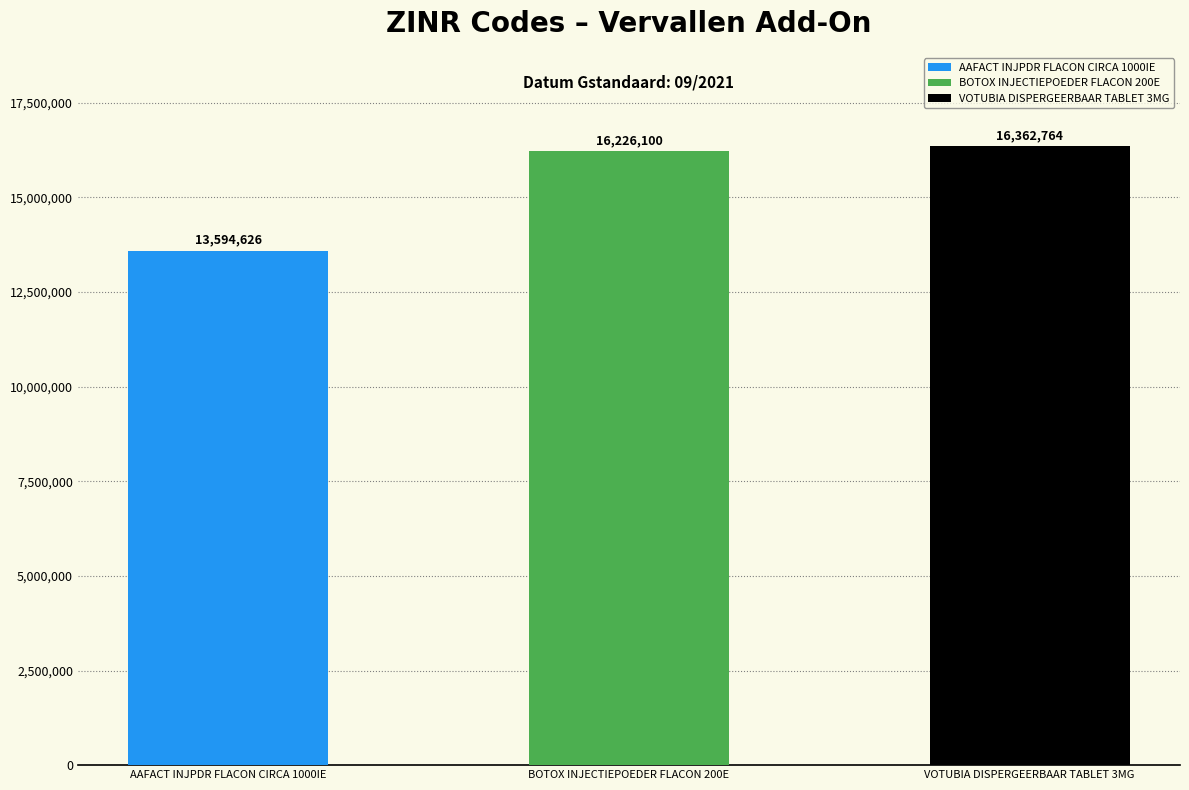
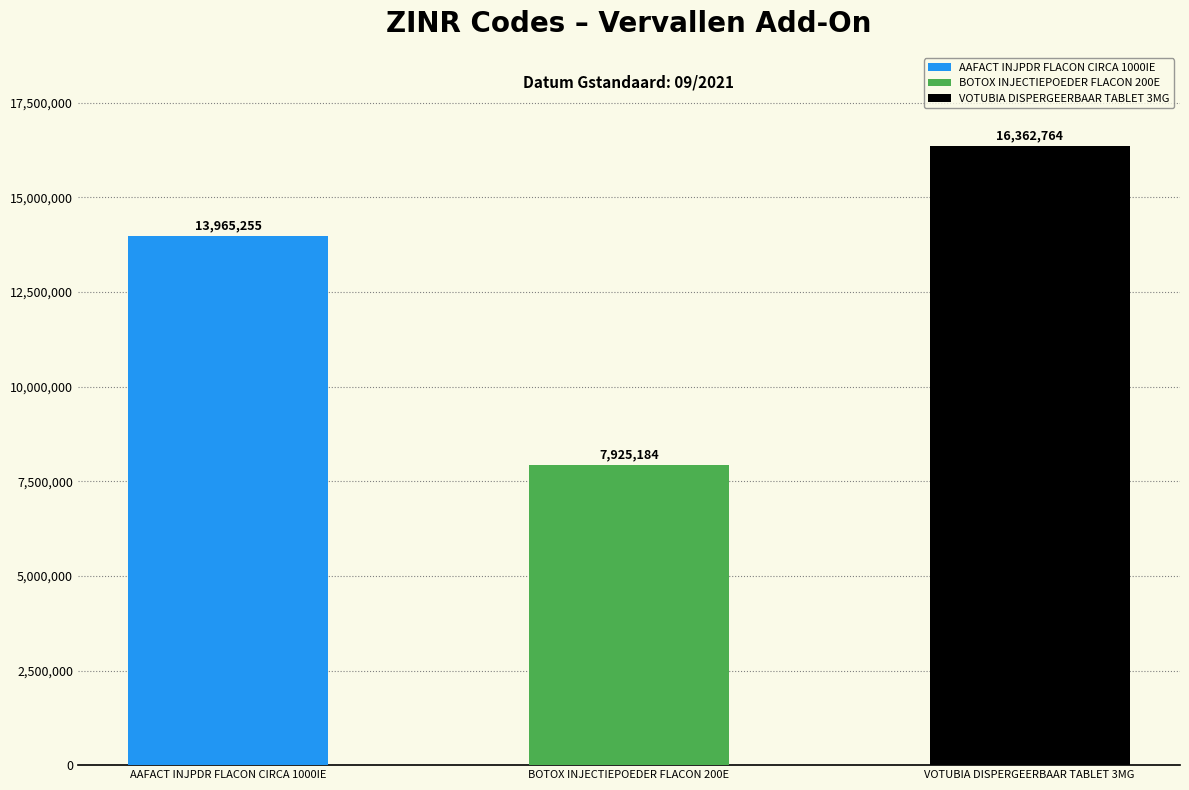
AAFACT INJPDR FLACON CIRCA 1000IE: 13,594,626 -> 13,965,255
BOTOX INJECTIEPOEDER FLACON 200E: 16,226,100 -> 7,925,184
